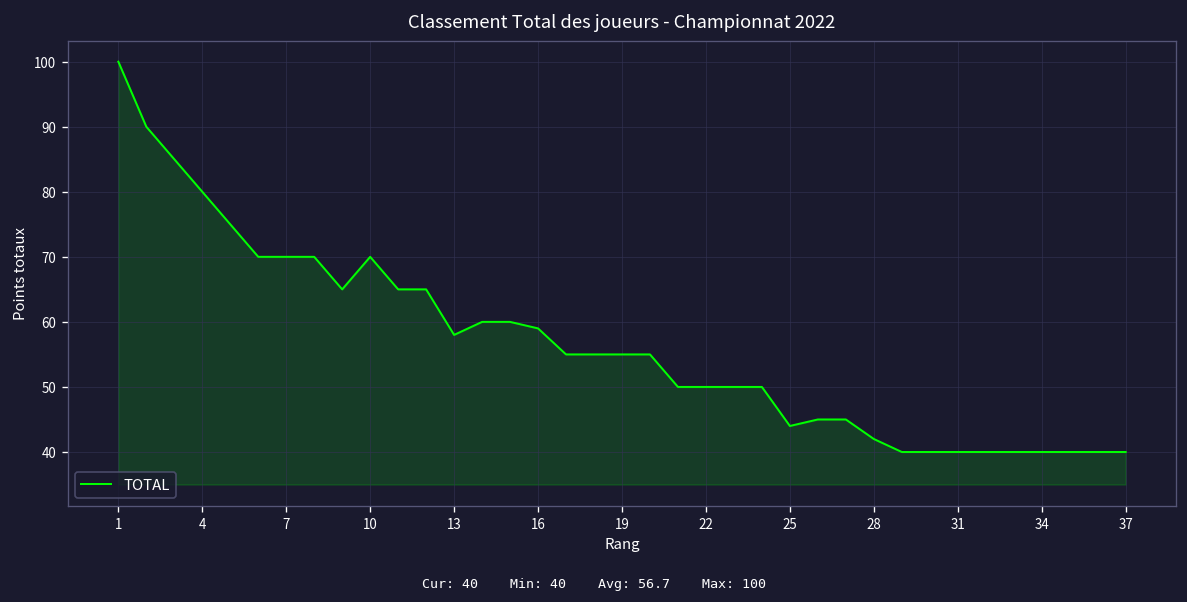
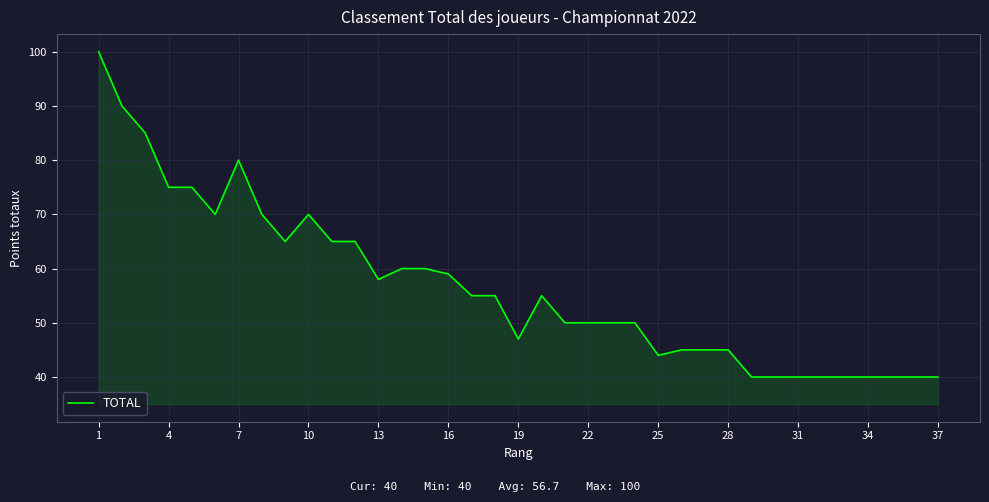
4: 80 -> 75
7: 70 -> 80
19: 55 -> 47
28: 42 -> 45
